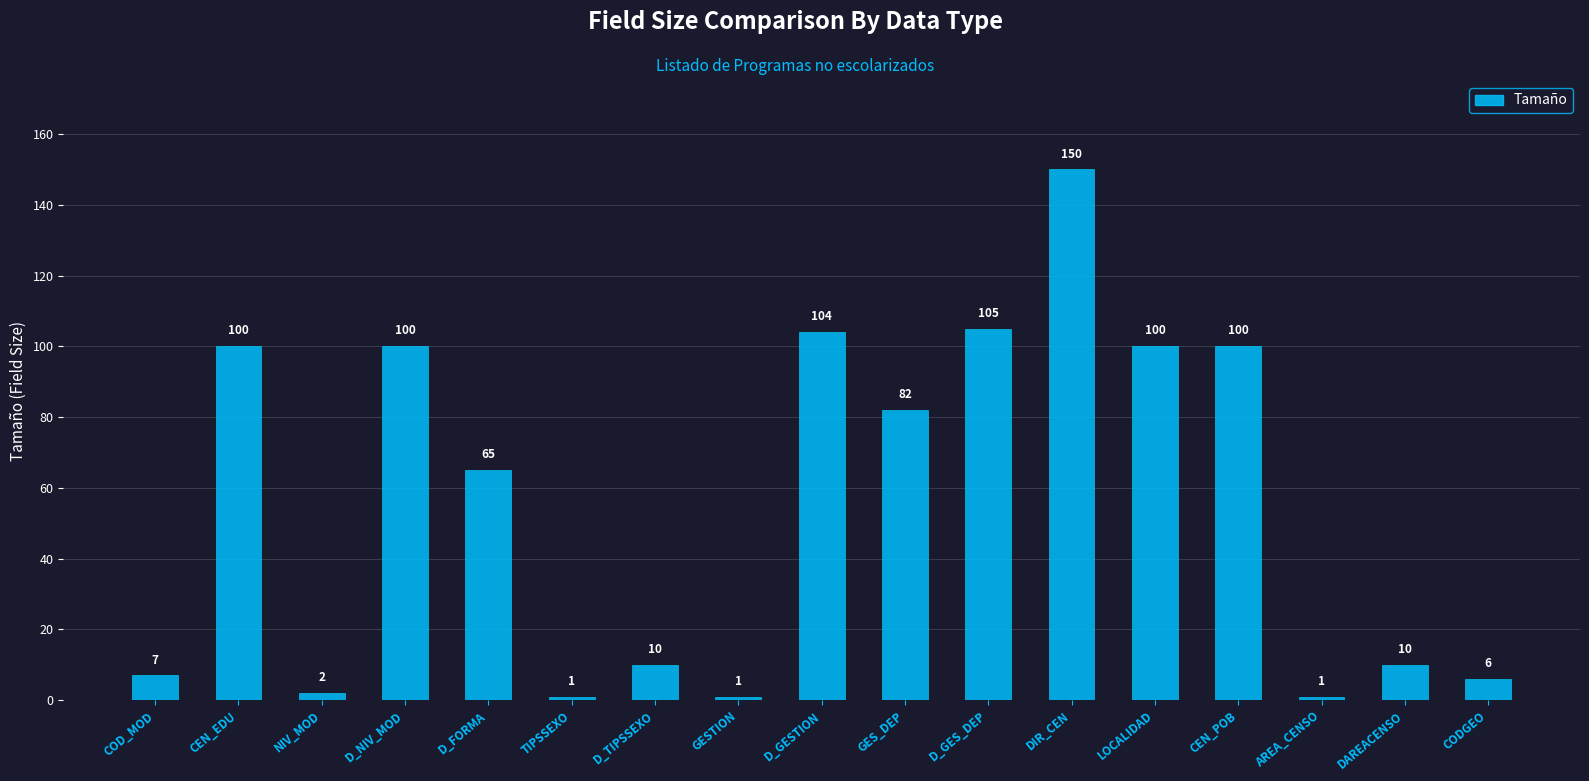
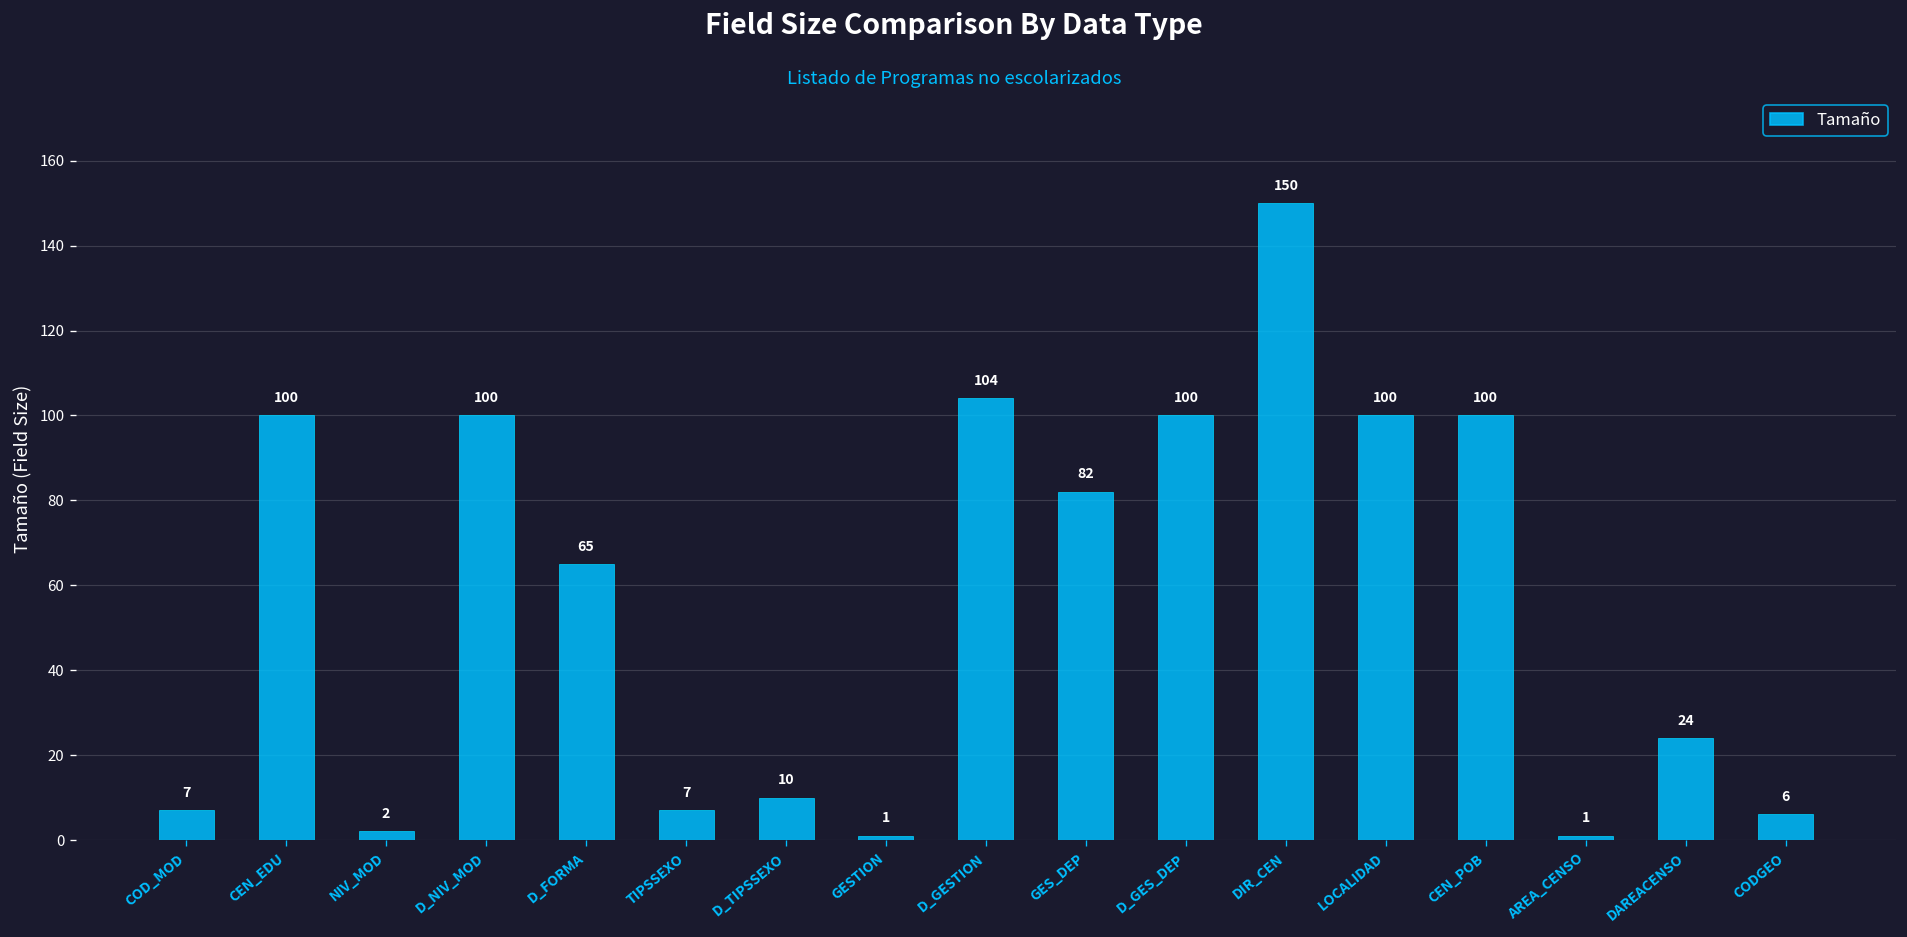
TIPSSEXO: 1 -> 7
D_GES_DEP: 105 -> 100
DAREACENSO: 10 -> 24
